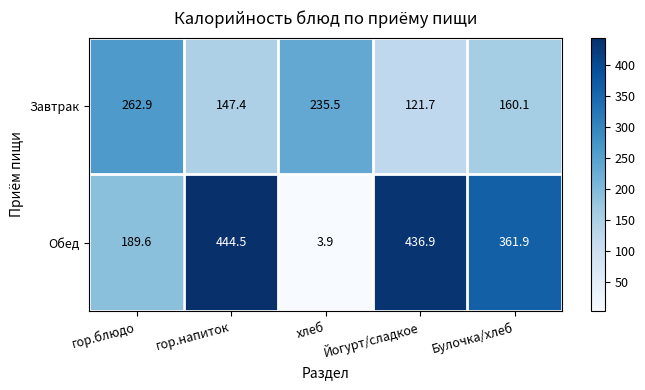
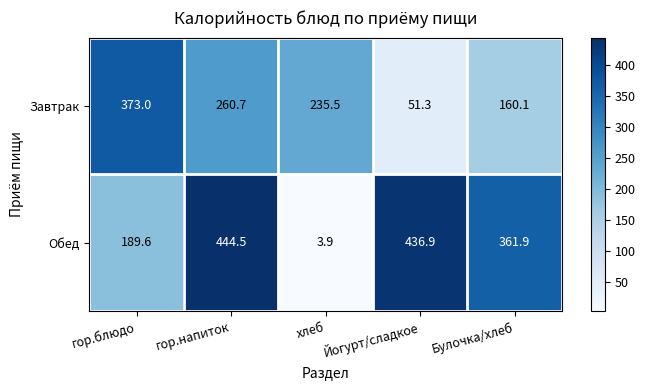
Завтрак, гор.блюдо: 262.9 -> 373.0
Завтрак, гор.напиток: 147.4 -> 260.7
Завтрак, Йогурт/сладкое: 121.7 -> 51.3
